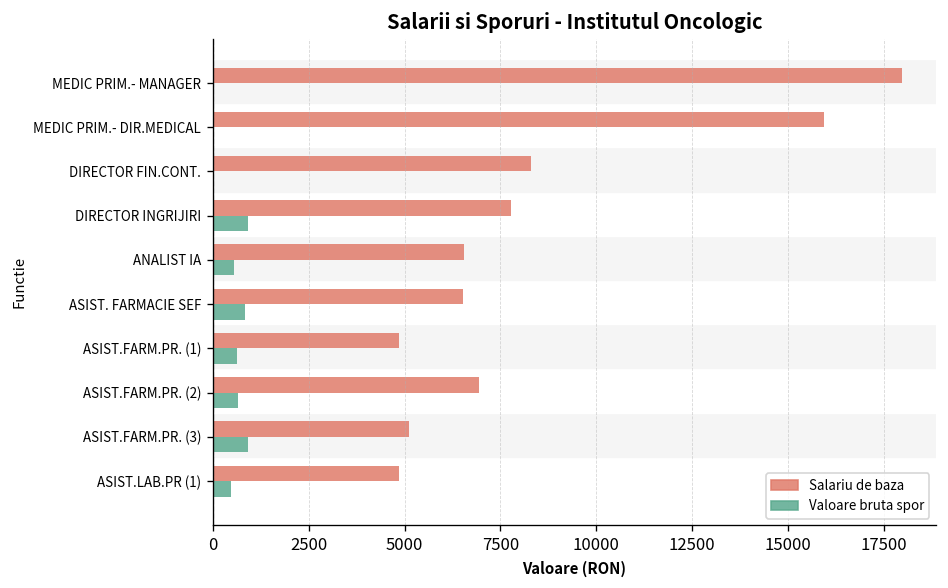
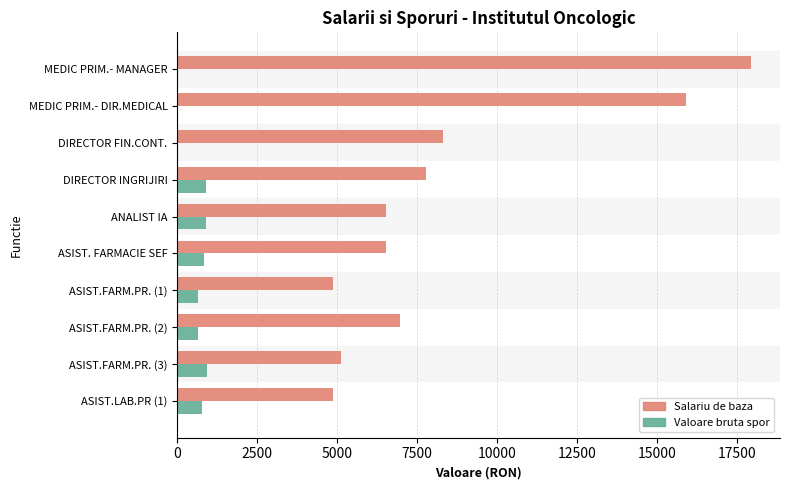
Valoare bruta spor, ANALIST IA: 600 -> 900
Valoare bruta spor, ASIST.LAB.PR (1): 500 -> 800
